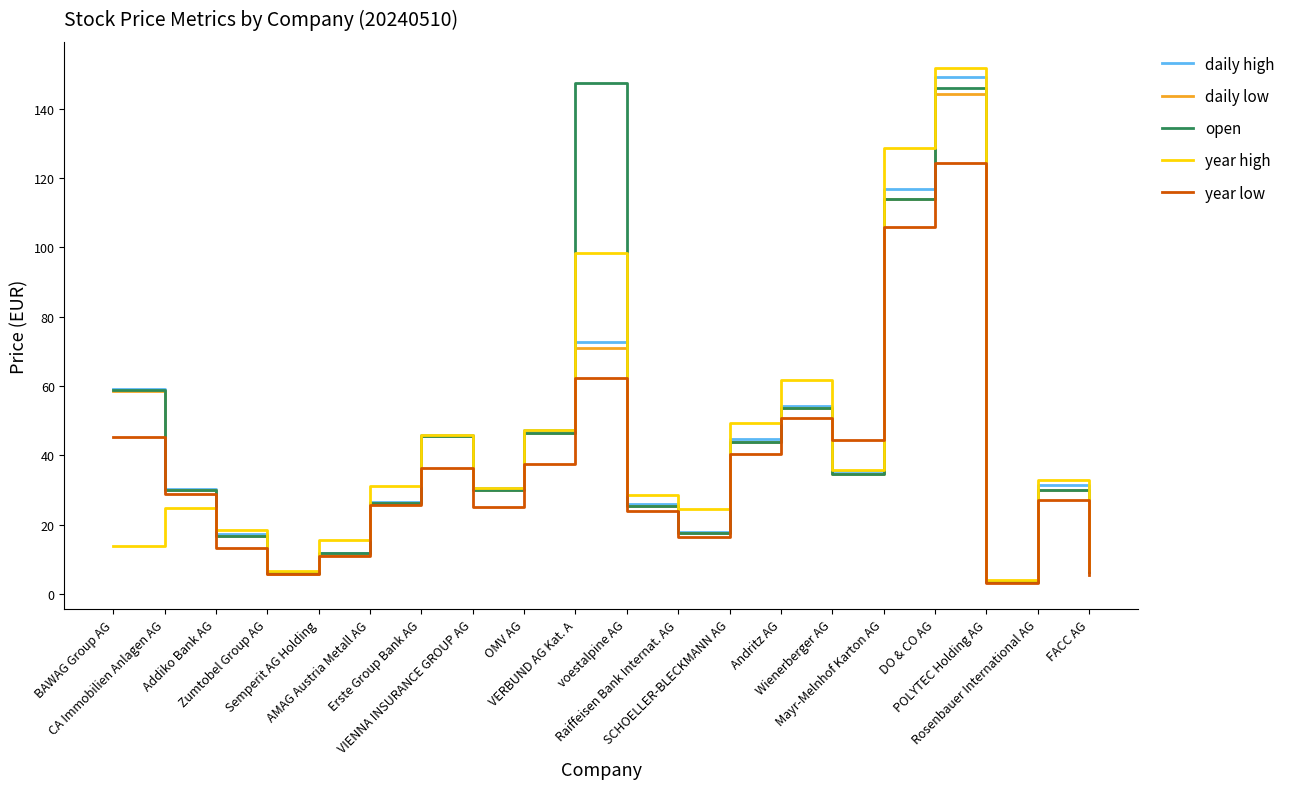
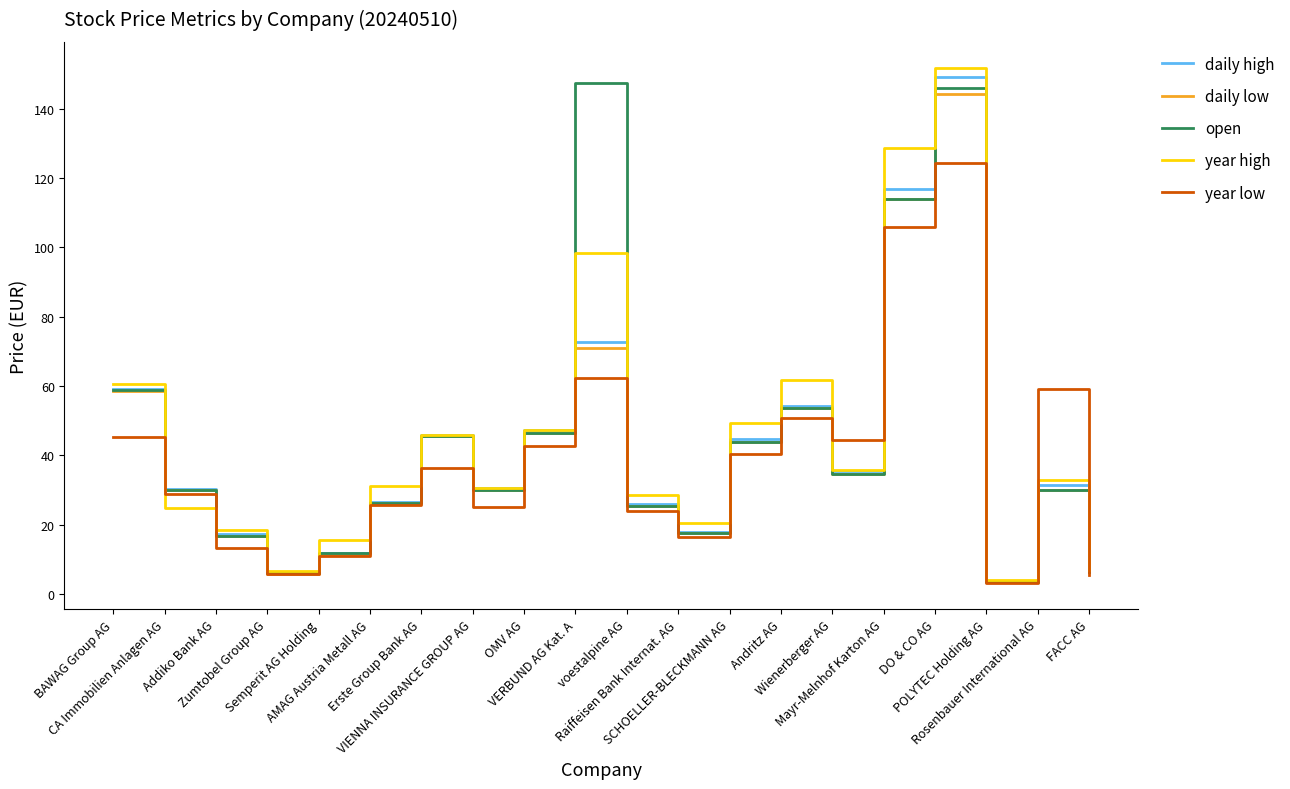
year high, BAWAG Group AG: 14 -> 61
year low, OMV AG: 38 -> 43
year high, Raiffeisen Bank Internat. AG: 24 -> 21
year low, Rosenbauer International AG: 27 -> 59
